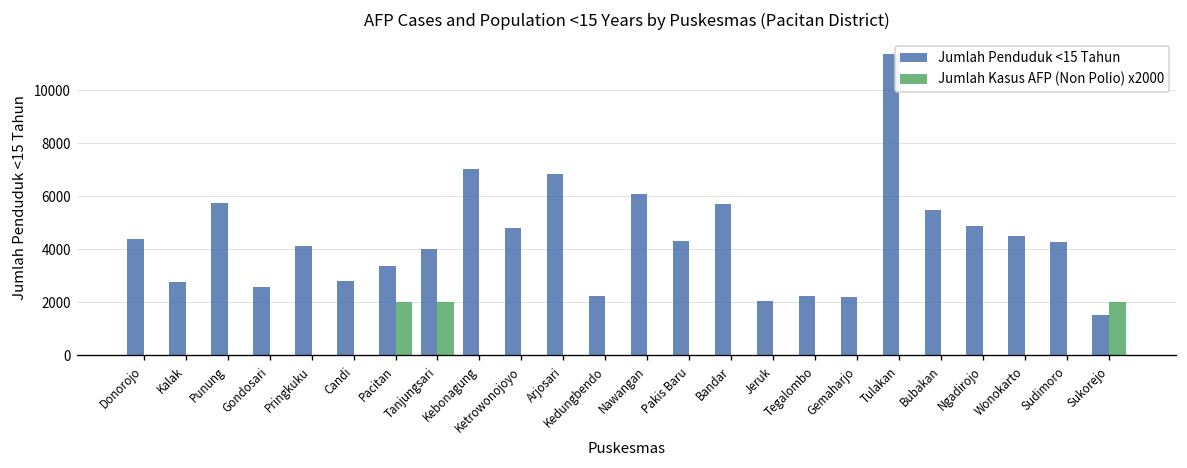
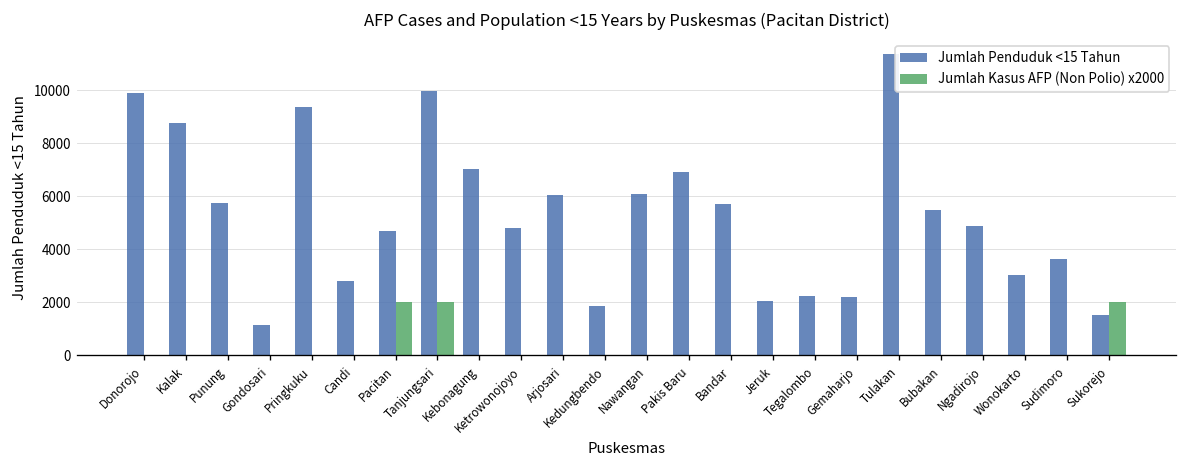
Jumlah Penduduk <15 Tahun, Donorojo: 4400 -> 9900
Jumlah Penduduk <15 Tahun, Kalak: 2800 -> 8800
Jumlah Penduduk <15 Tahun, Gondosari: 2600 -> 1100
Jumlah Penduduk <15 Tahun, Pringkuku: 4100 -> 9400
Jumlah Penduduk <15 Tahun, Pacitan: 3300 -> 4700
Jumlah Penduduk <15 Tahun, Tanjungsari: 4000 -> 10000
Jumlah Penduduk <15 Tahun, Arjosari: 6800 -> 6100
Jumlah Penduduk <15 Tahun, Kedungbendo: 2200 -> 1900
Jumlah Penduduk <15 Tahun, Pakis Baru: 4300 -> 6900
Jumlah Penduduk <15 Tahun, Wonokarto: 4500 -> 3000
Jumlah Penduduk <15 Tahun, Sudimoro: 4300 -> 3600
